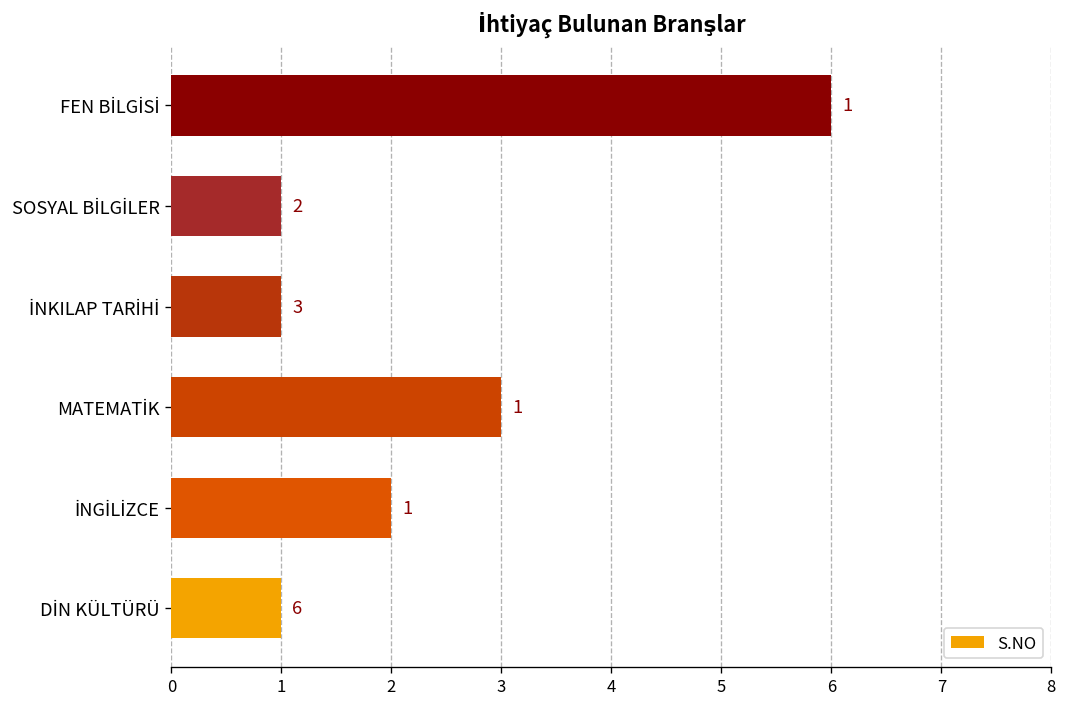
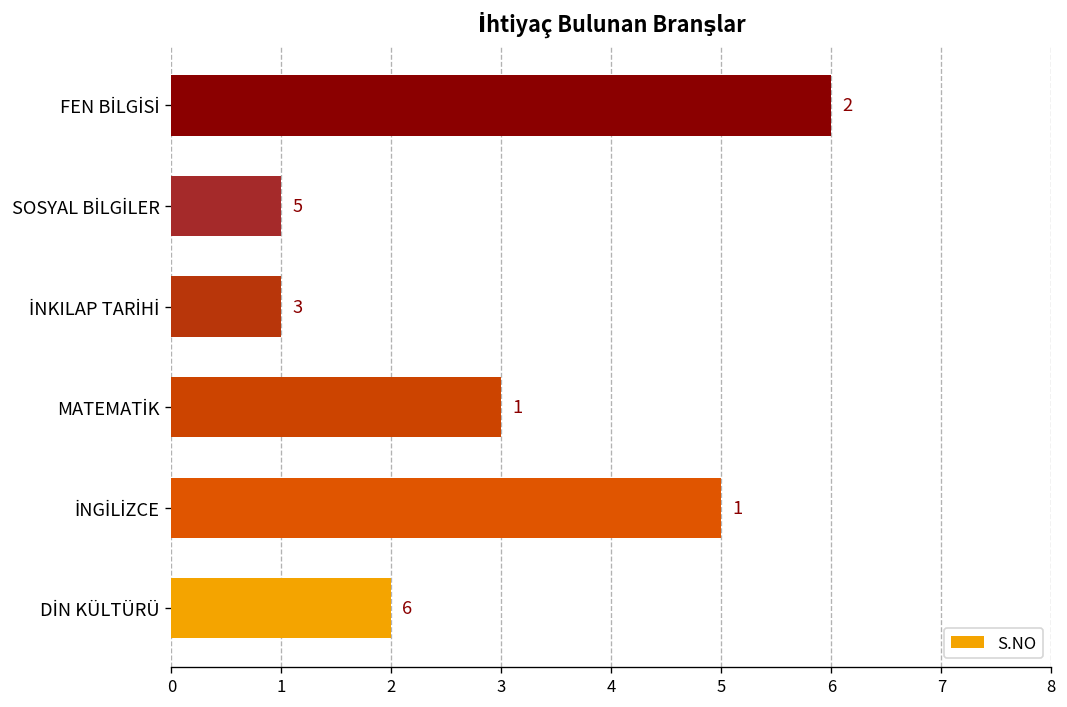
İNGİLİZCE: 2 -> 5
DİN KÜLTÜRÜ: 1 -> 2
